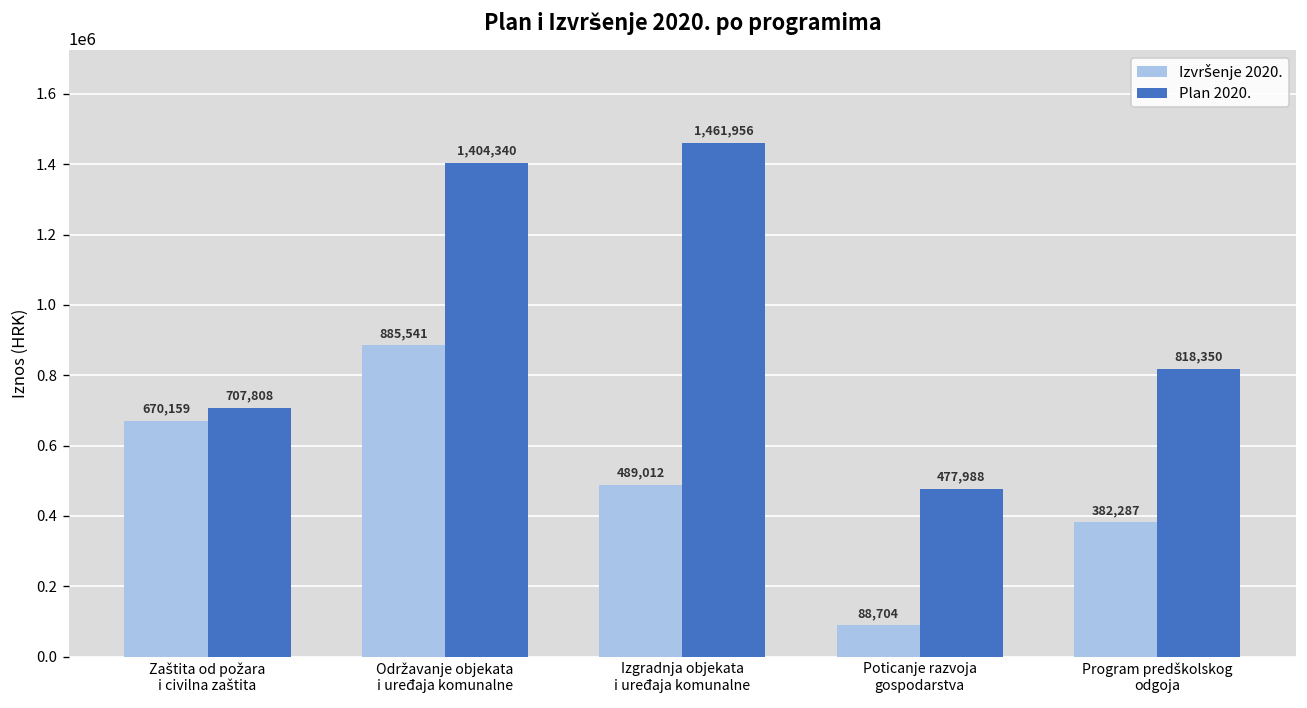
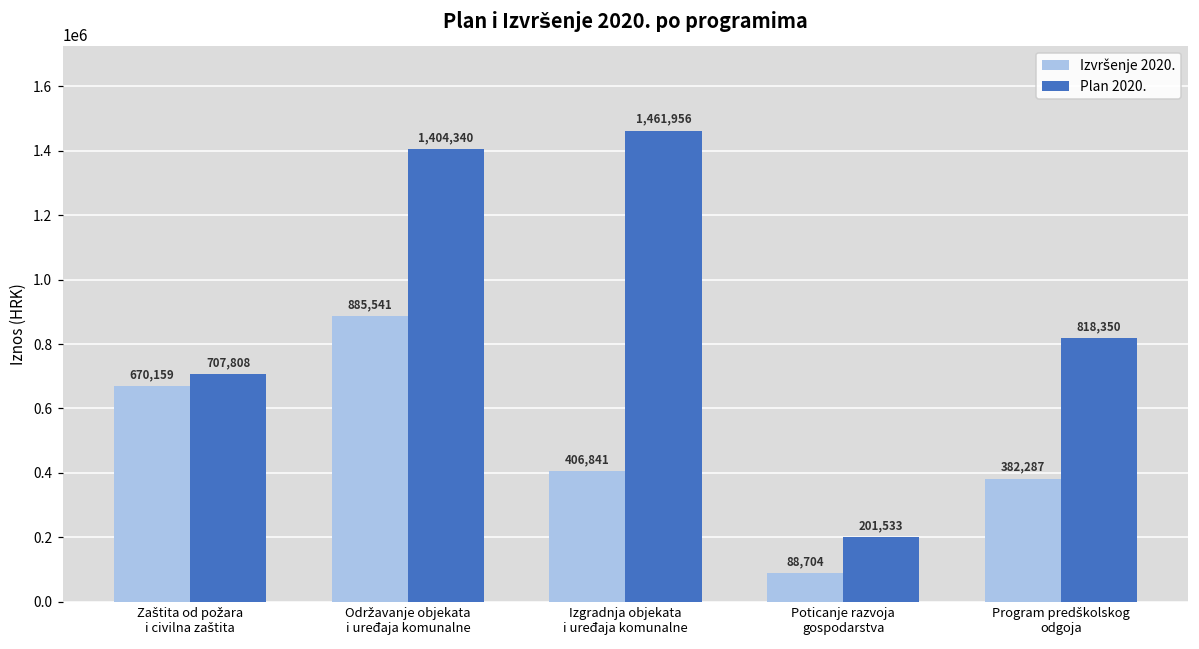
Izvršenje 2020., Izgradnja objekata i uređaja komunalne: 489,012 -> 406,841
Plan 2020., Poticanje razvoja gospodarstva: 477,988 -> 201,533
